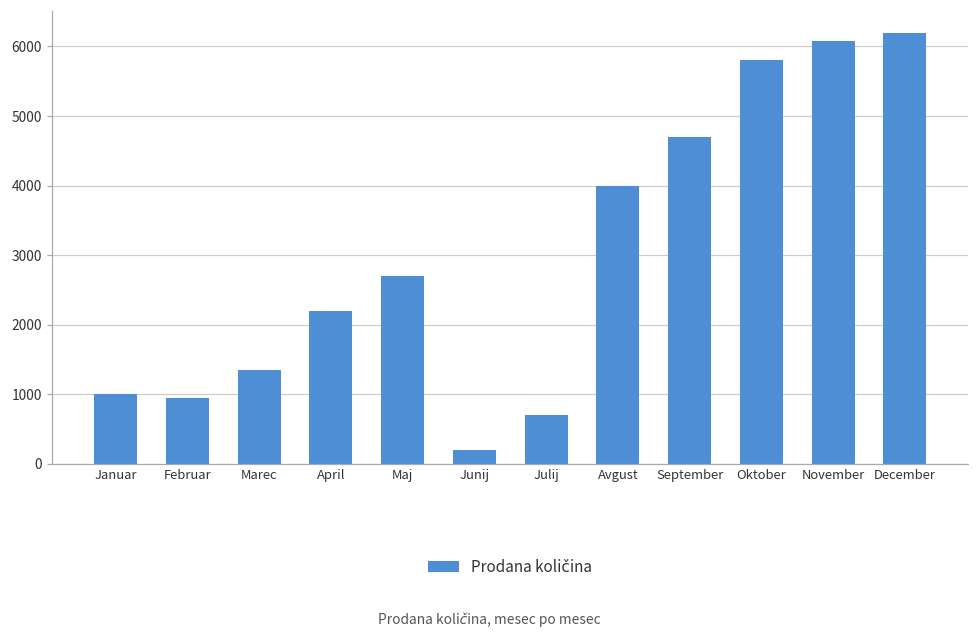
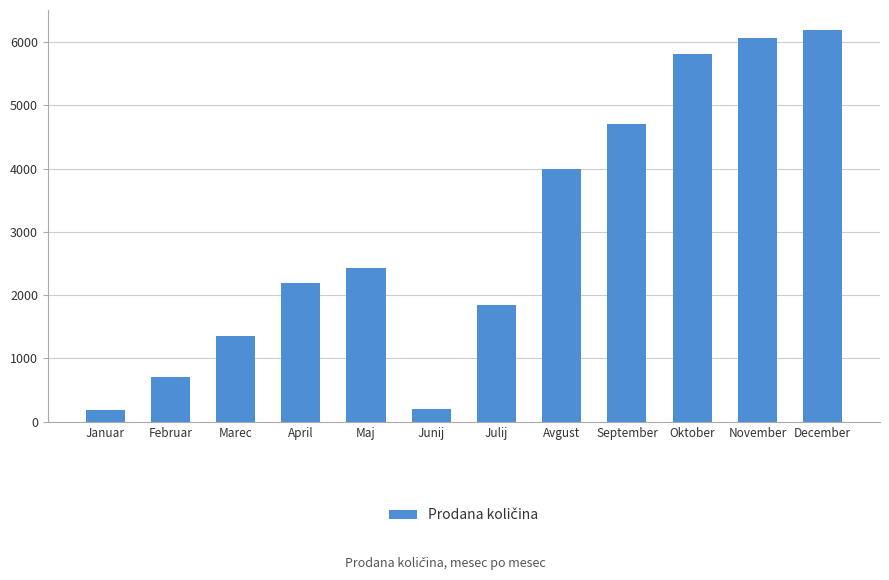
Januar: 1000 -> 200
Februar: 900 -> 700
Maj: 2700 -> 2400
Julij: 700 -> 1900
